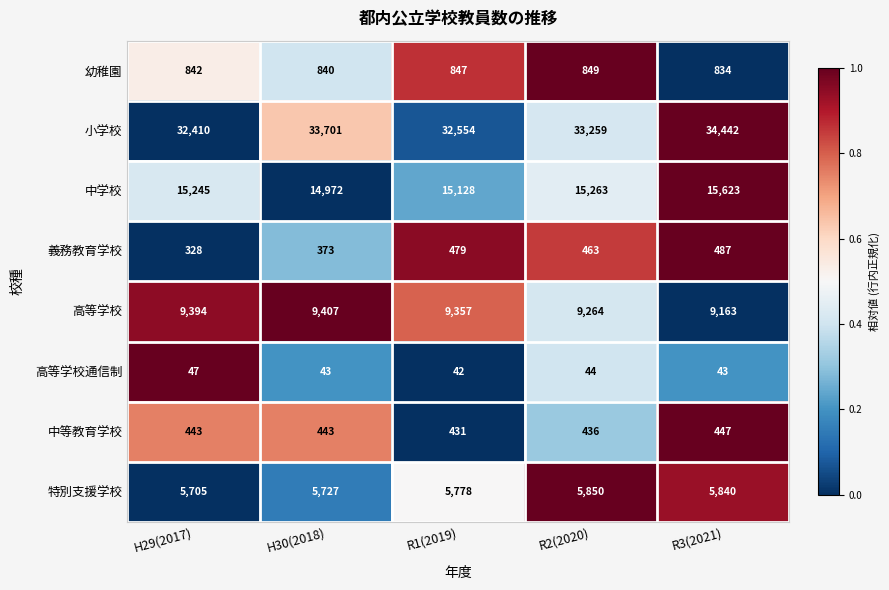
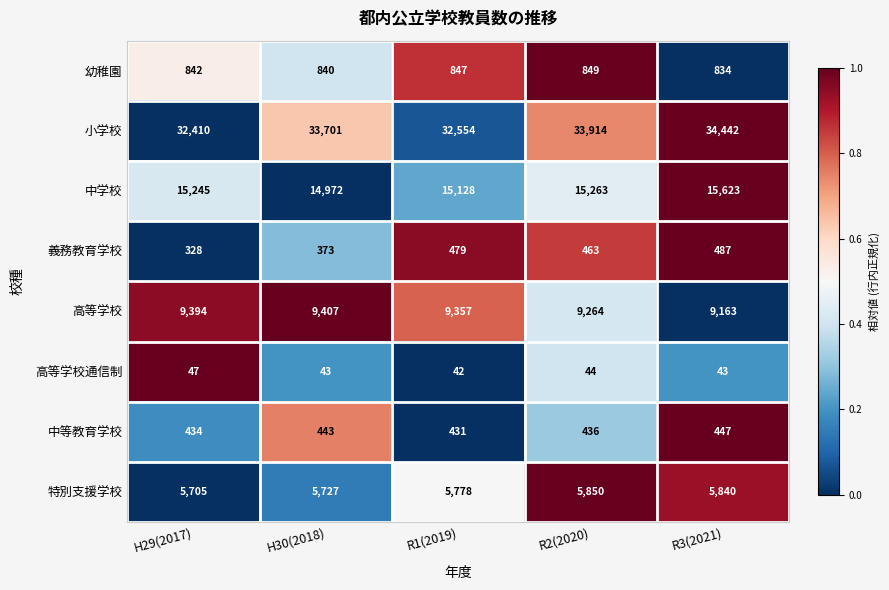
小学校, R2(2020): 33,259 -> 33,914
中等教育学校, H29(2017): 443 -> 434
